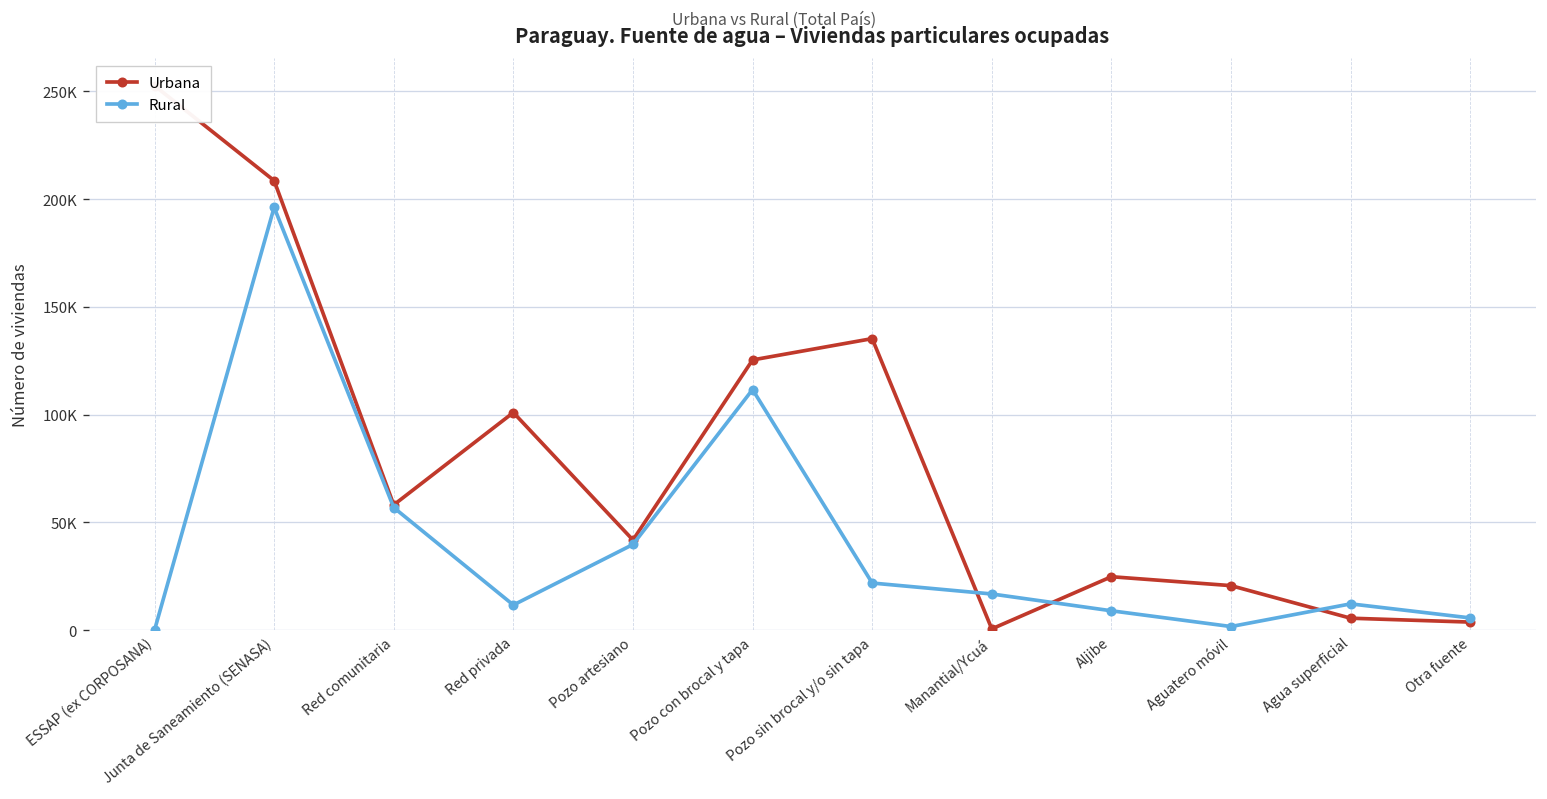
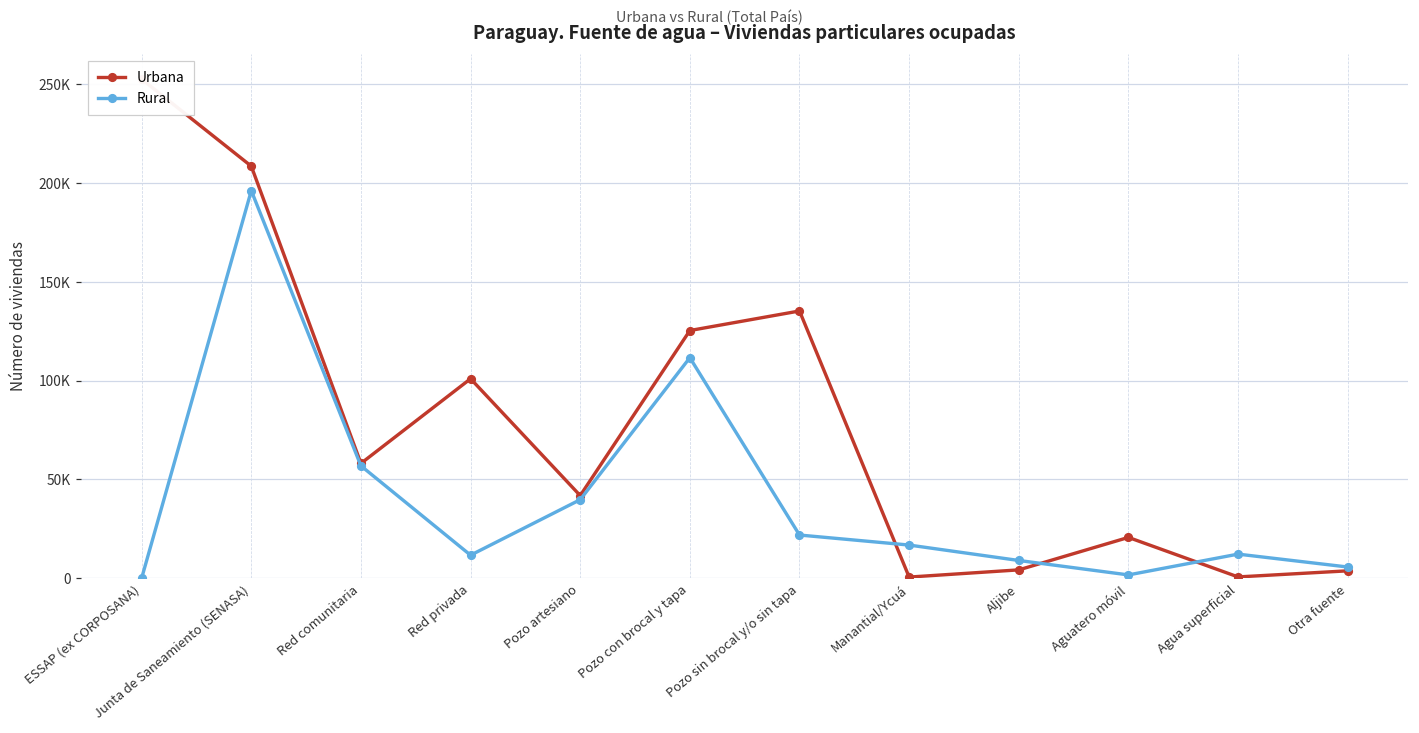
Urbana, Aljibe: 25000 -> 4000
Urbana, Agua superficial: 6000 -> 1000
